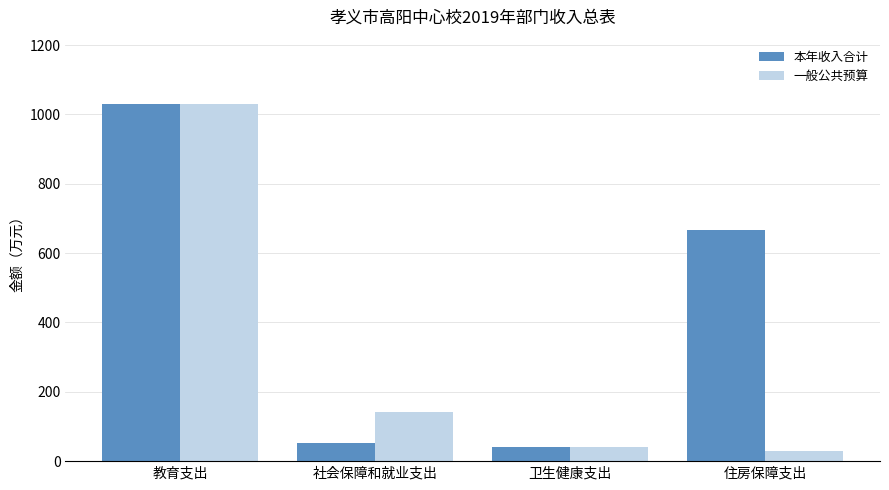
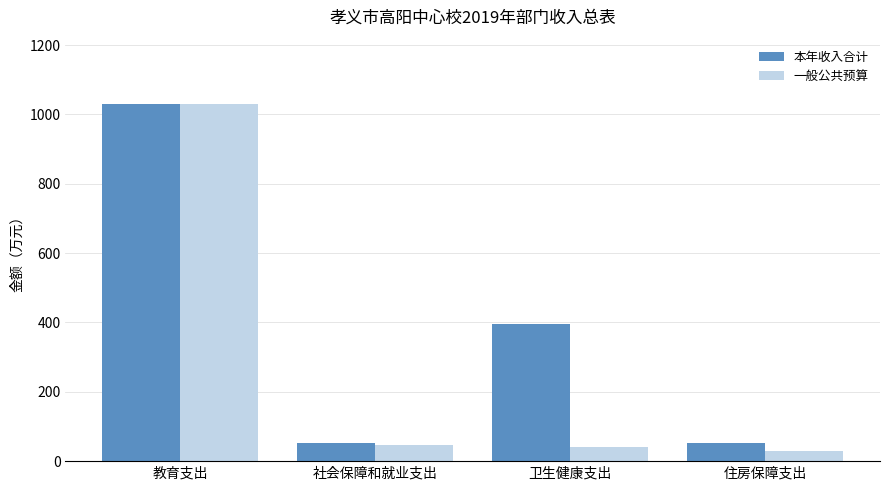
一般公共预算, 社会保障和就业支出: 140 -> 50
本年收入合计, 卫生健康支出: 40 -> 400
本年收入合计, 住房保障支出: 670 -> 50
